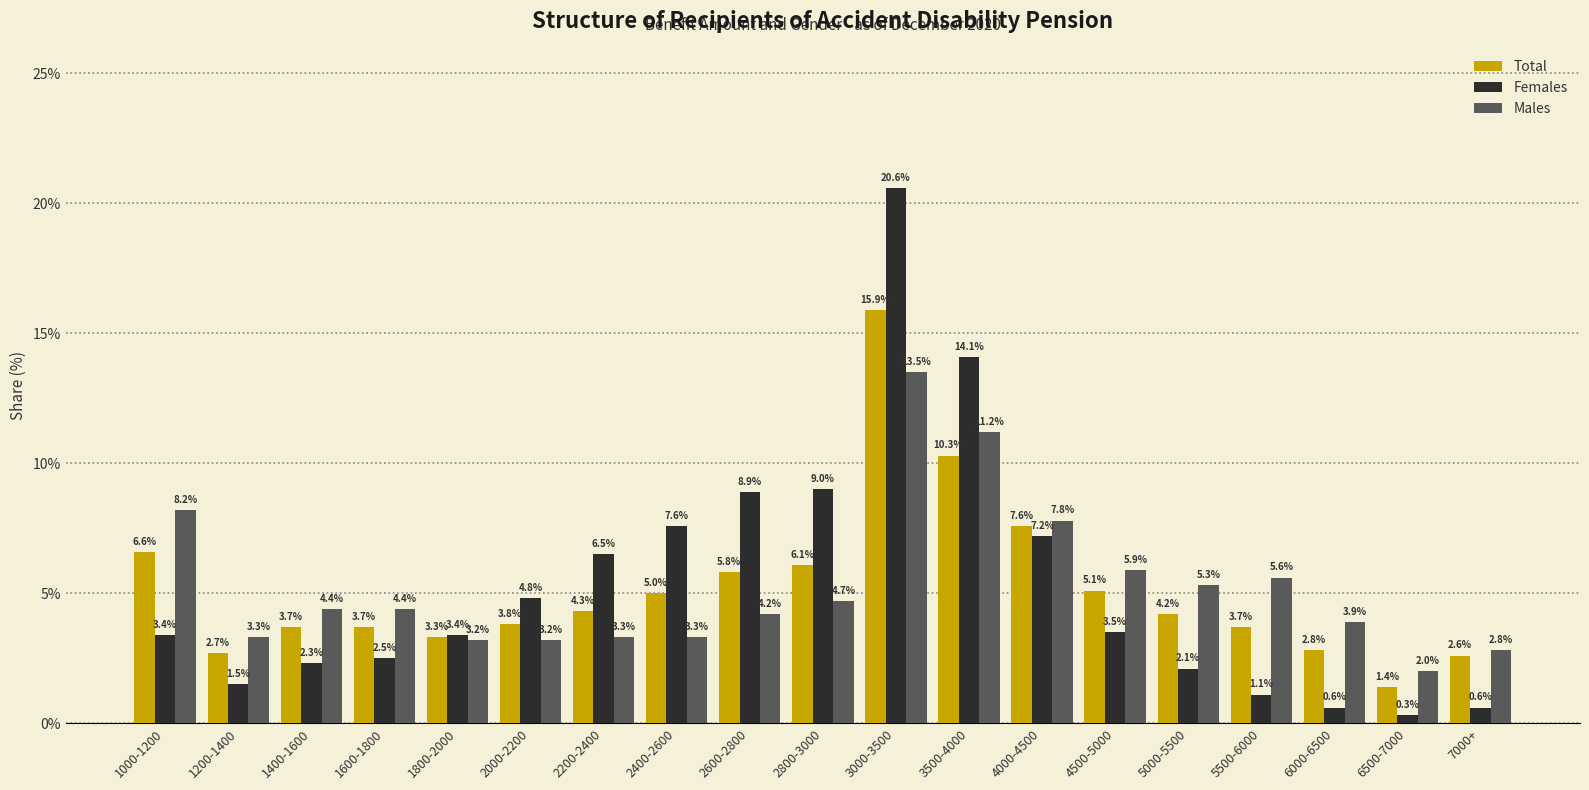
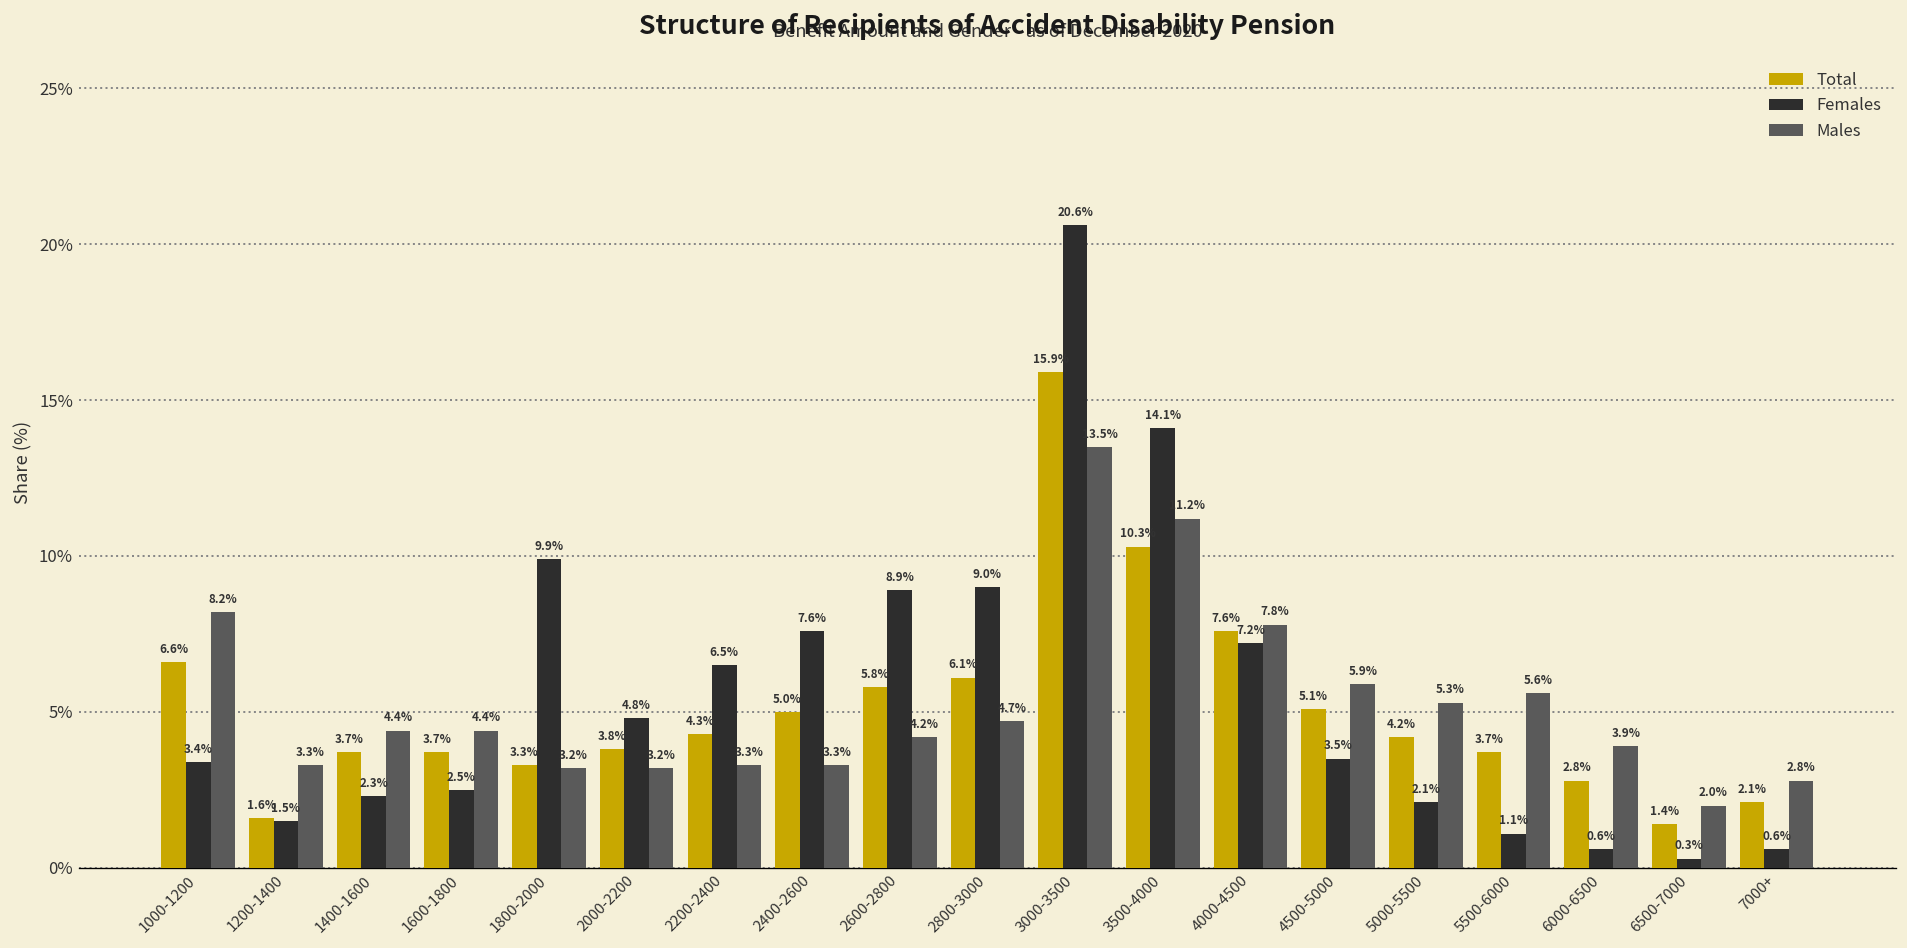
Total, 1200-1400: 2.7% -> 1.6%
Females, 1800-2000: 3.4% -> 9.9%
Total, 7000+: 2.6% -> 2.1%
